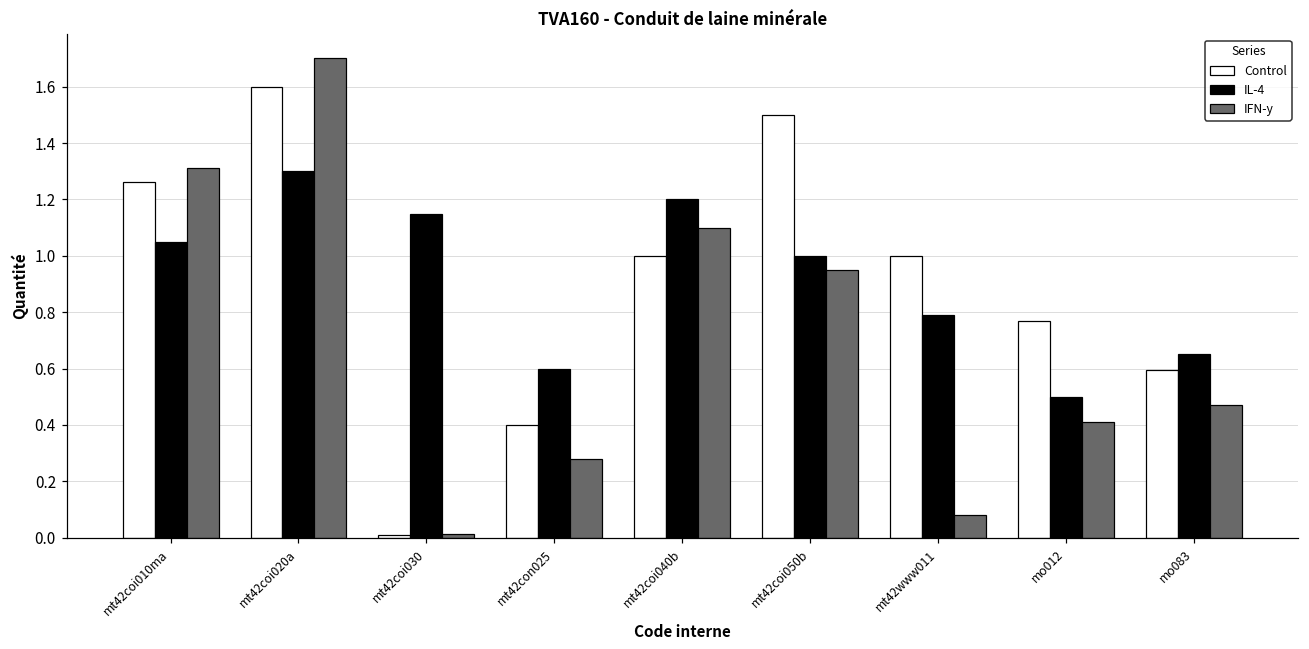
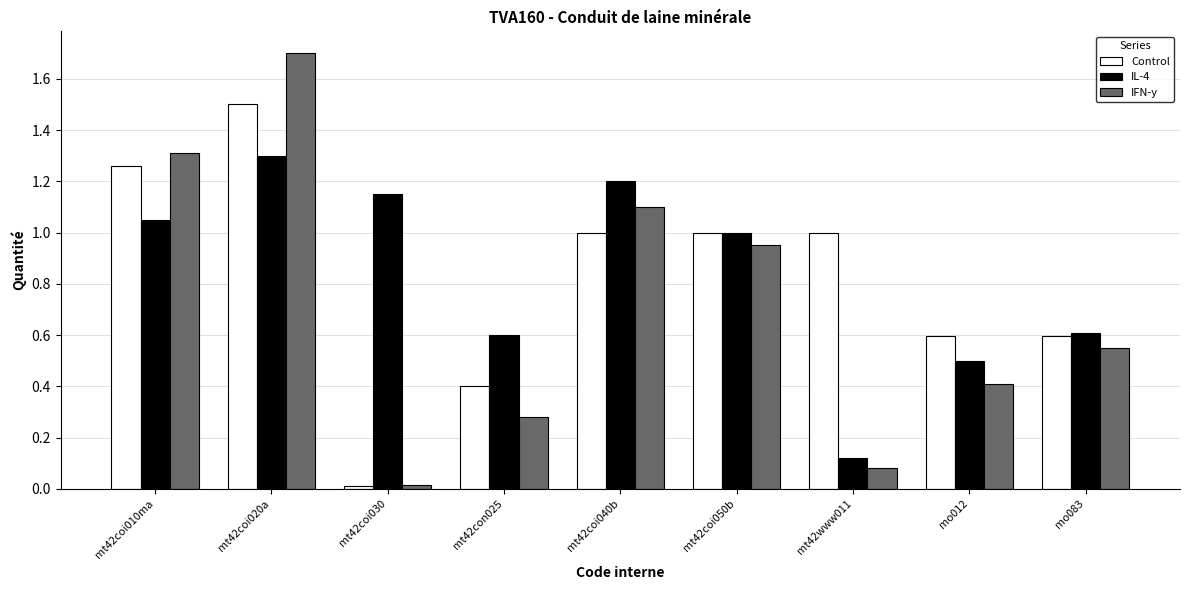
Control, mt42coi020a: 1.6 -> 1.5
Control, mt42coi050b: 1.5 -> 1.0
IL-4, mt42www011: 0.79 -> 0.12
Control, mo012: 0.77 -> 0.60
IL-4, mo083: 0.65 -> 0.61
IFN-y, mo083: 0.47 -> 0.55
